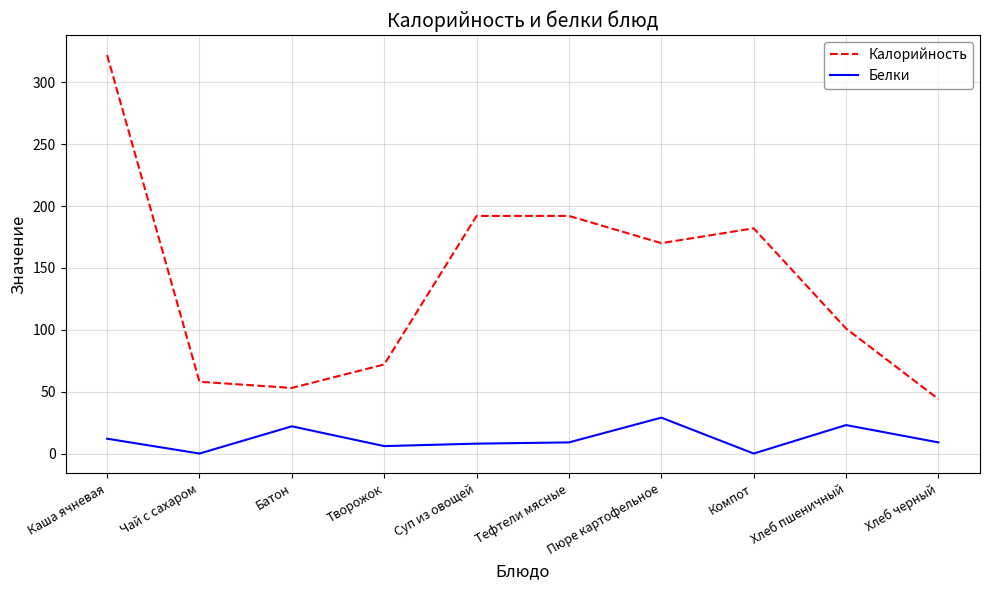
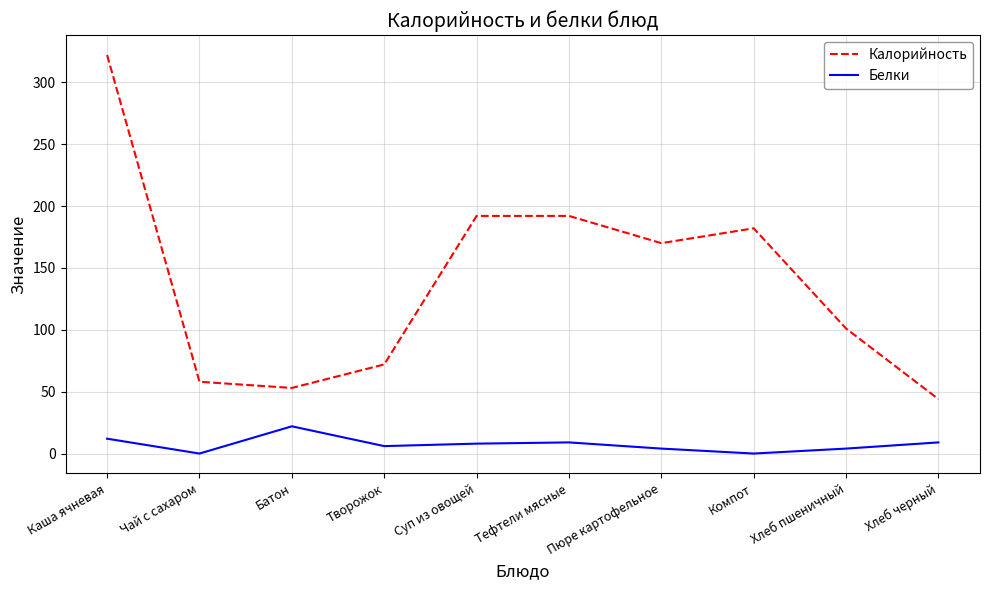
Белки, Пюре картофельное: 29 -> 4
Белки, Хлеб пшеничный: 23 -> 4
